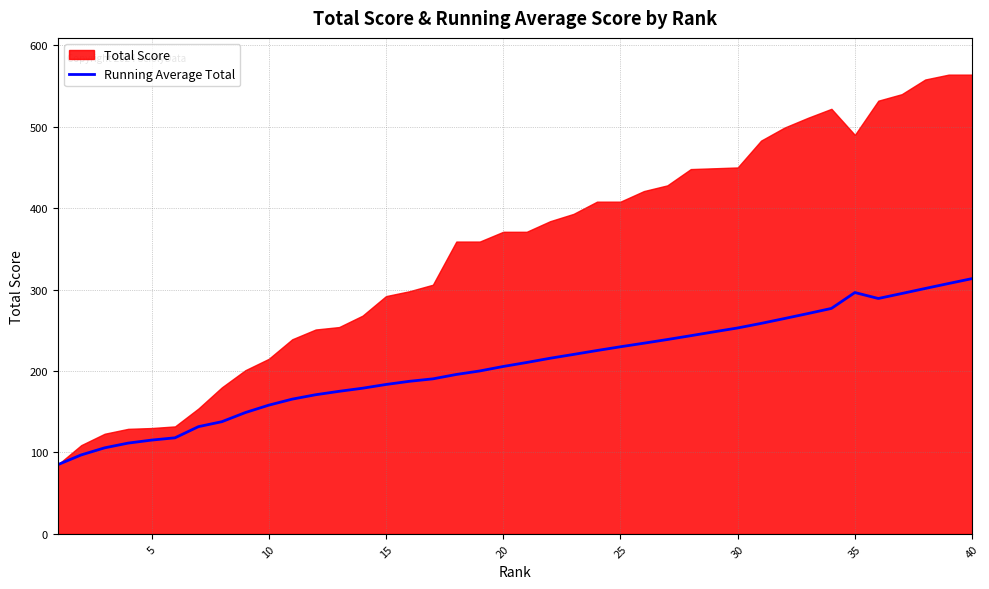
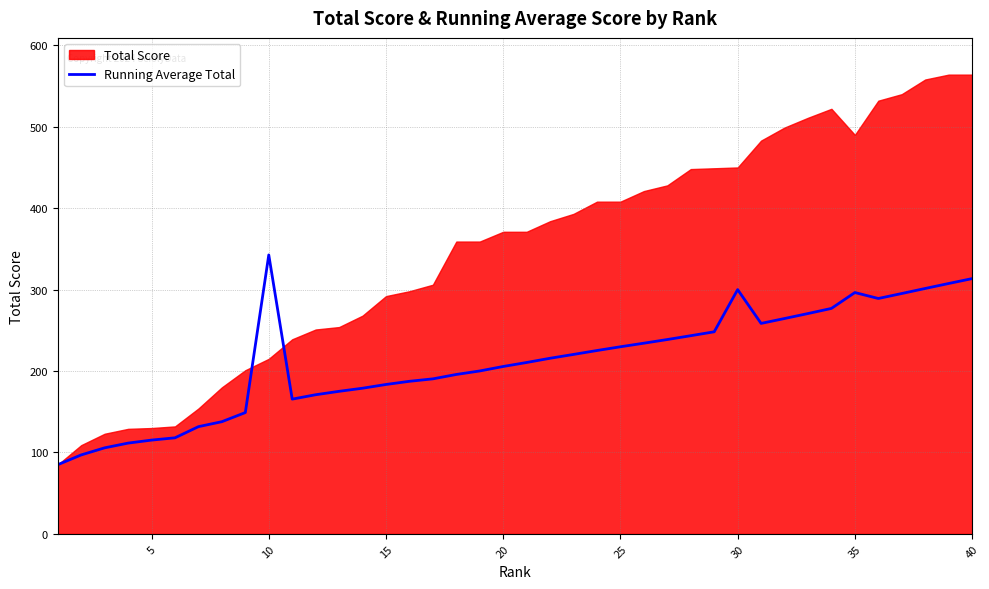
Running Average Total, 10: 160 -> 340
Running Average Total, 30: 250 -> 300
